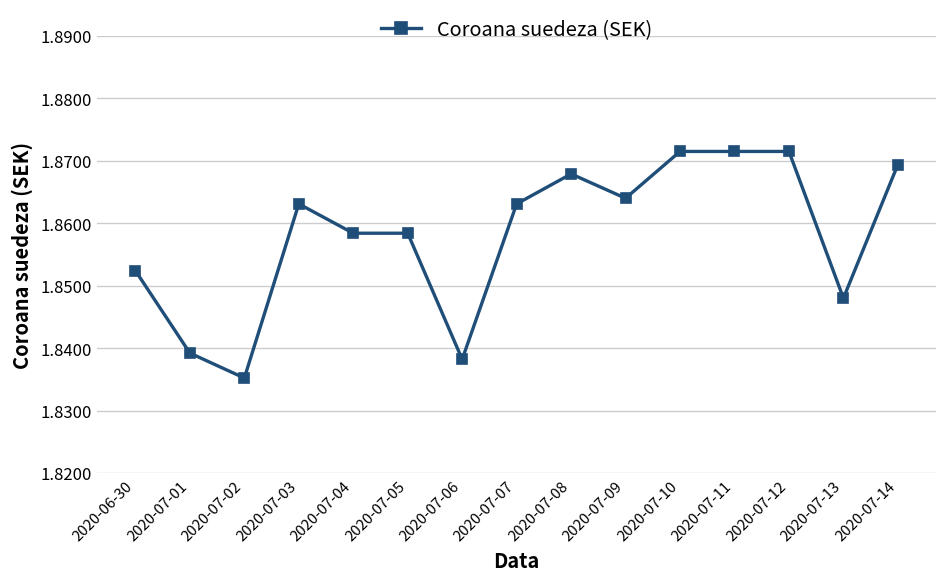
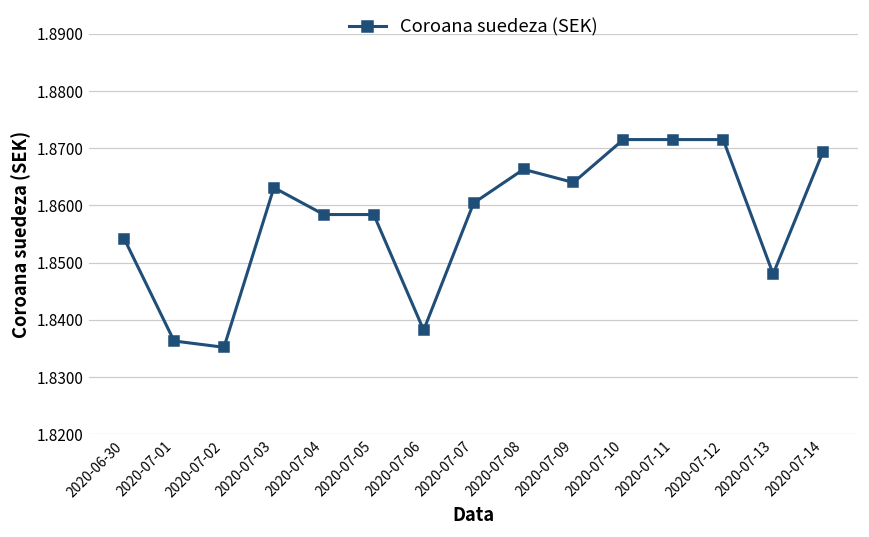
2020-06-30: 1.852 -> 1.854
2020-07-01: 1.839 -> 1.836
2020-07-07: 1.863 -> 1.860
2020-07-08: 1.868 -> 1.866
